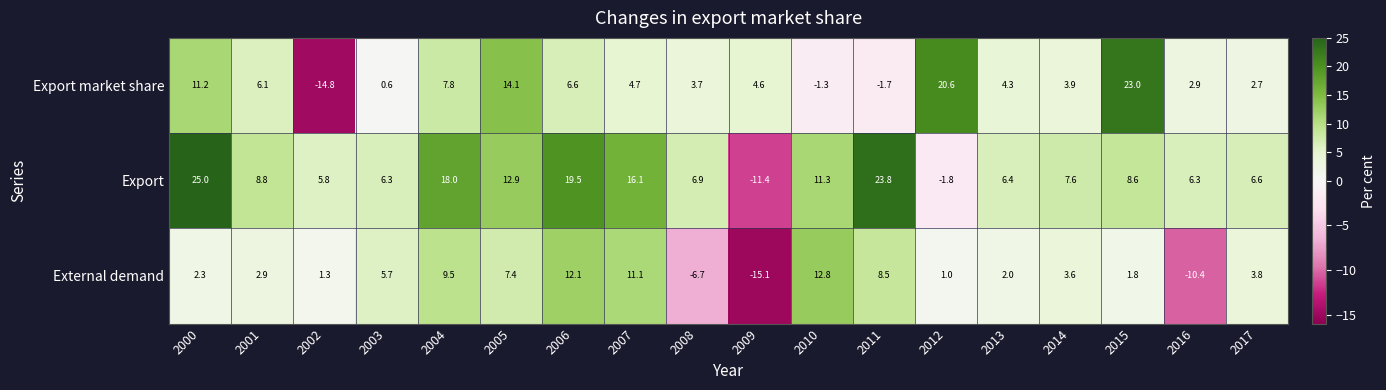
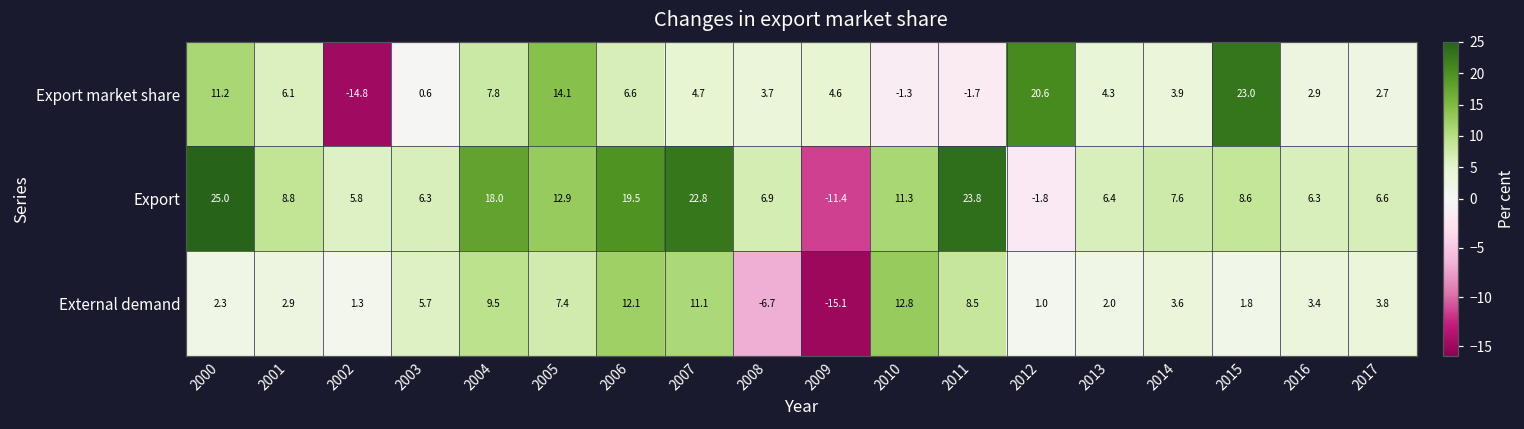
Export, 2007: 16.1 -> 22.8
External demand, 2016: -10.4 -> 3.4
